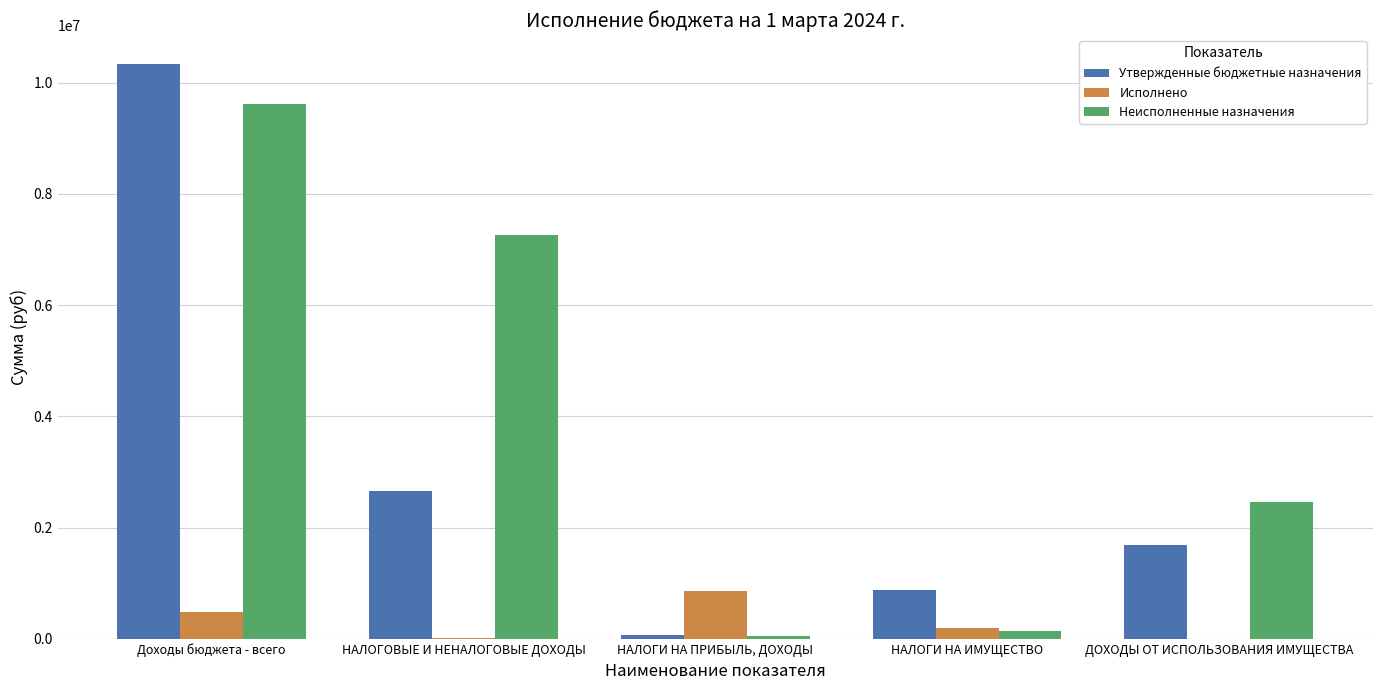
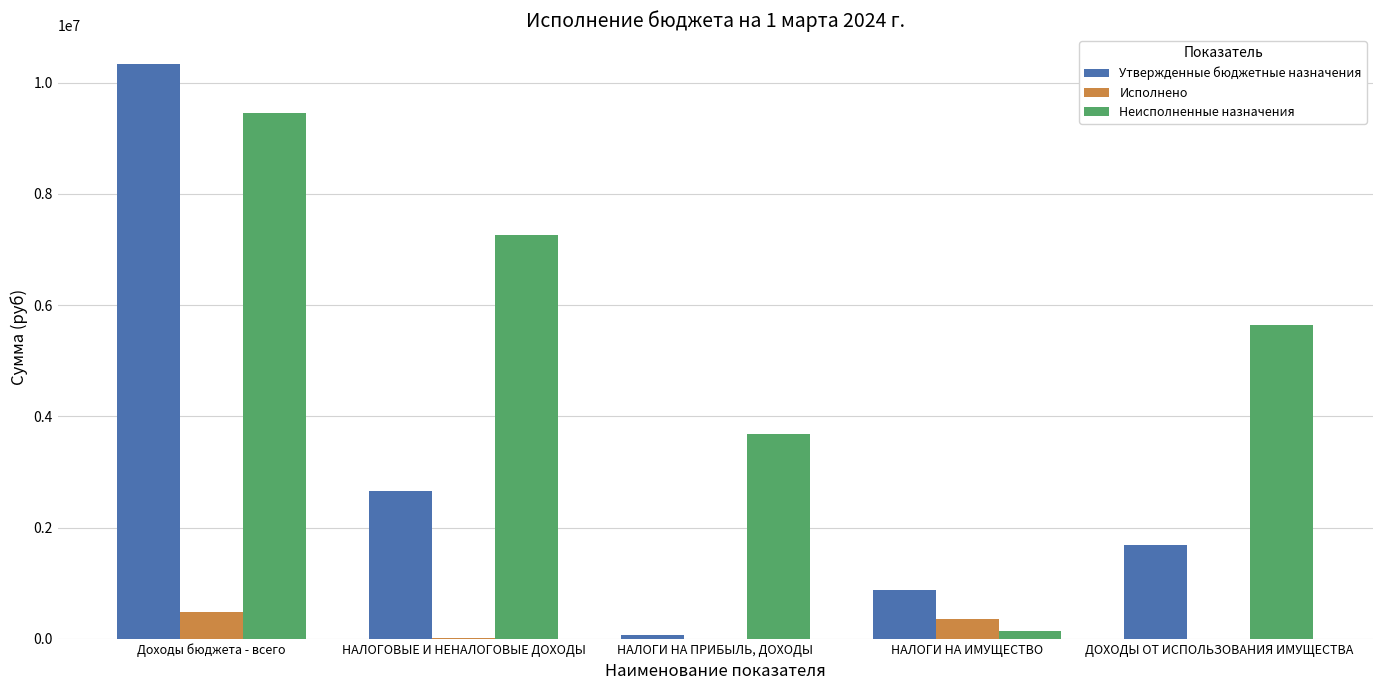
Неисполненные назначения, Доходы бюджета - всего: 9600000 -> 9500000
Исполнено, НАЛОГИ НА ПРИБЫЛЬ, ДОХОДЫ: 900000 -> 0
Неисполненные назначения, НАЛОГИ НА ПРИБЫЛЬ, ДОХОДЫ: 100000 -> 3700000
Исполнено, НАЛОГИ НА ИМУЩЕСТВО: 200000 -> 400000
Неисполненные назначения, ДОХОДЫ ОТ ИСПОЛЬЗОВАНИЯ ИМУЩЕСТВА: 2500000 -> 5700000
